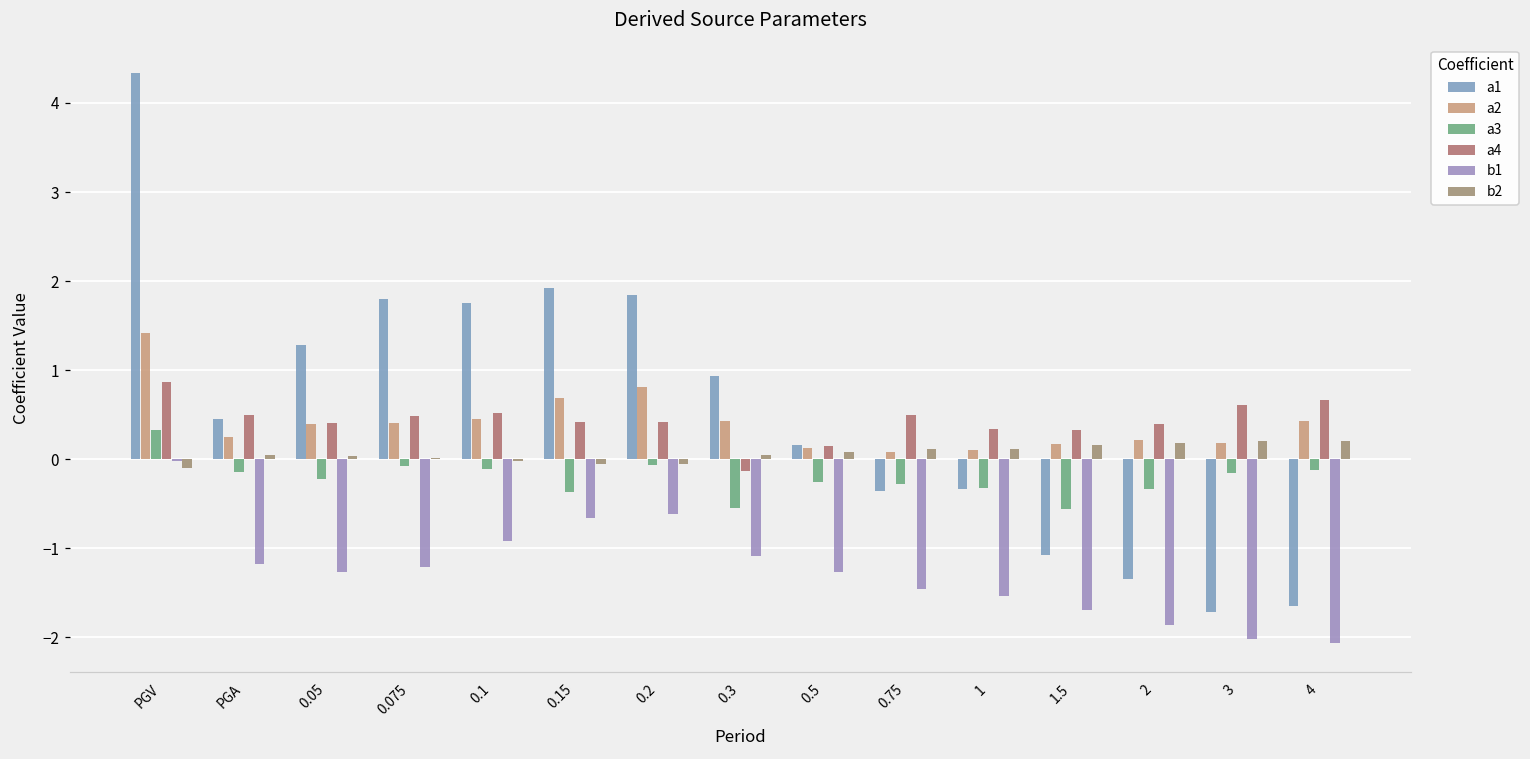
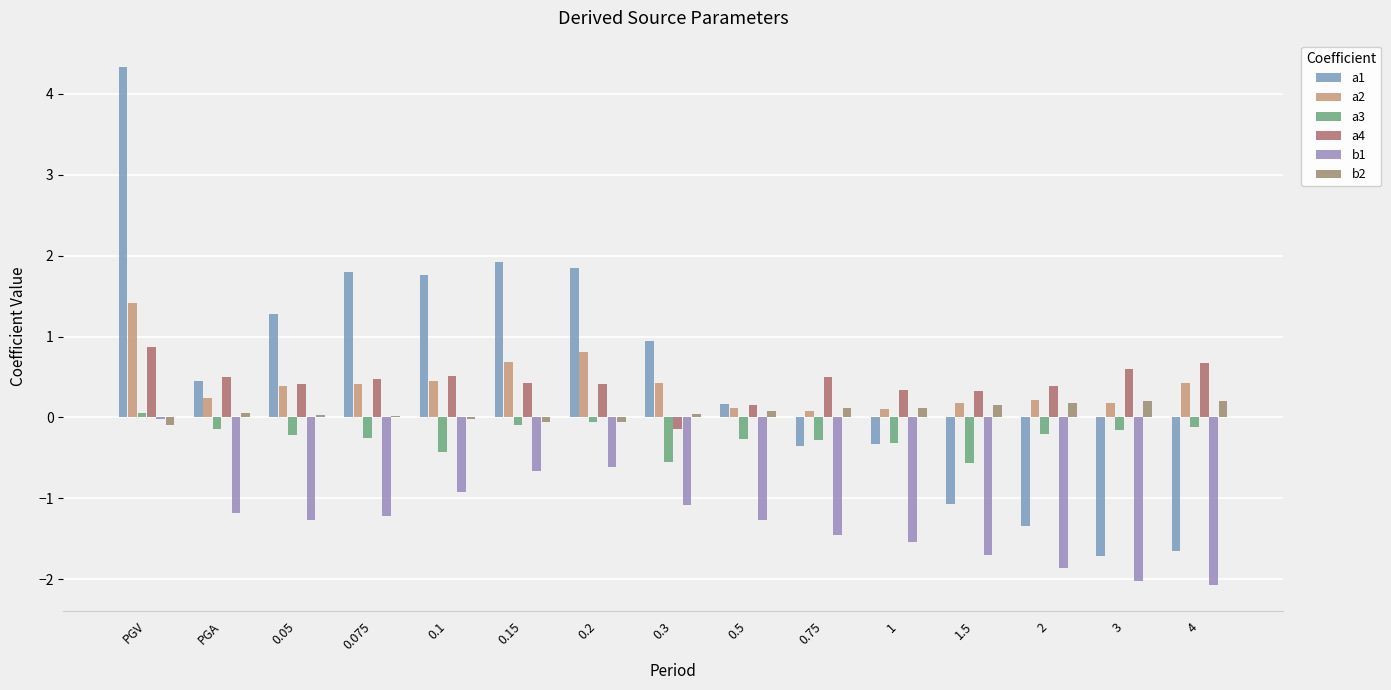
a3, PGV: 0.3 -> 0.1
a3, 0.075: -0.1 -> -0.2
a3, 0.1: -0.1 -> -0.4
a3, 0.15: -0.4 -> -0.1
a3, 2: -0.3 -> -0.2
